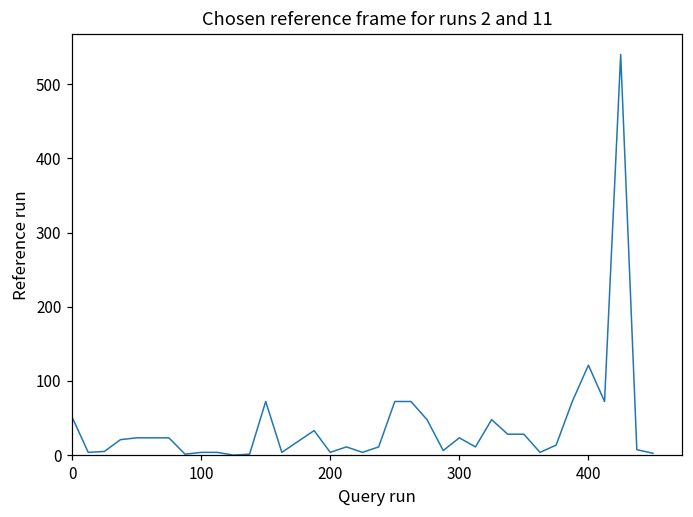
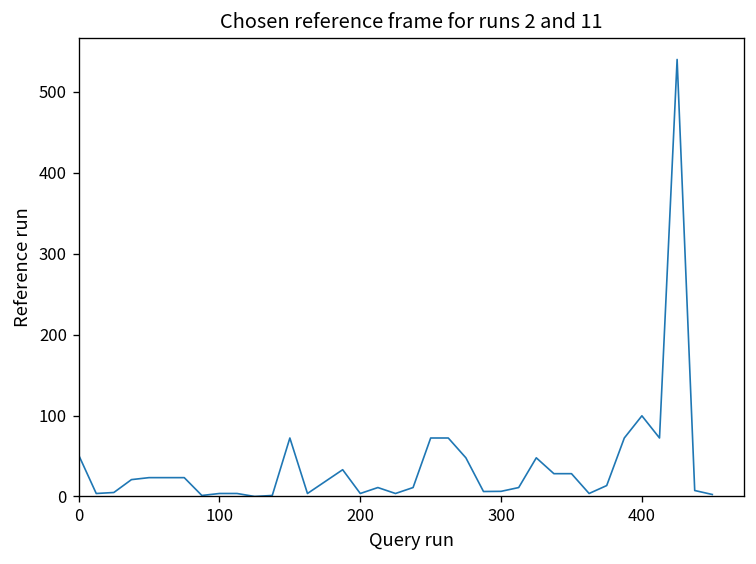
300: 20 -> 10
400: 120 -> 100
